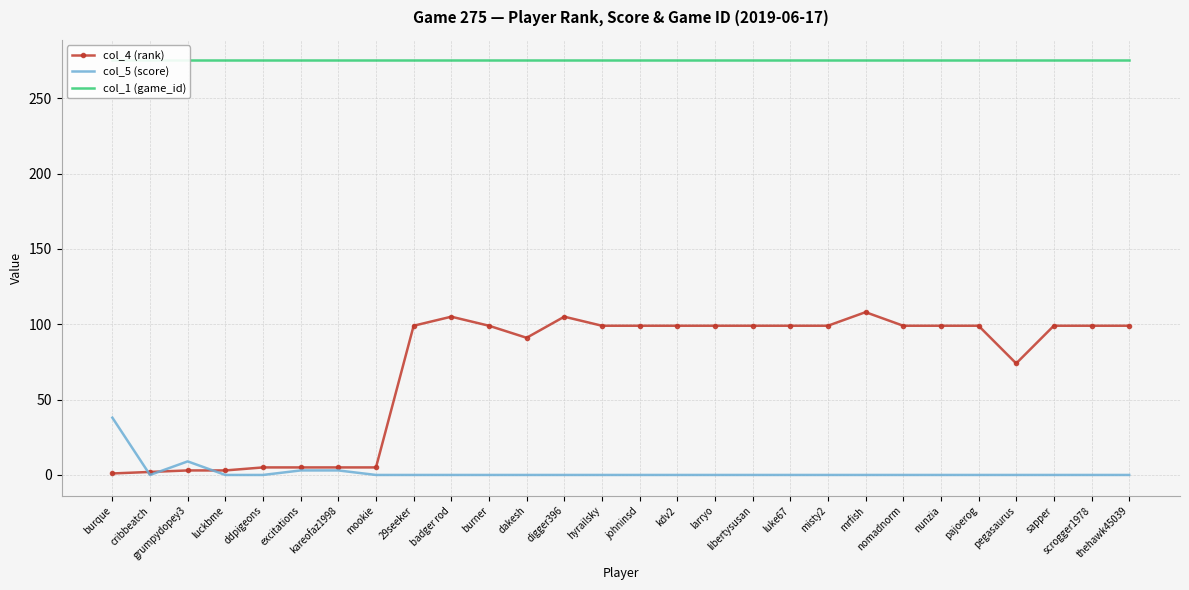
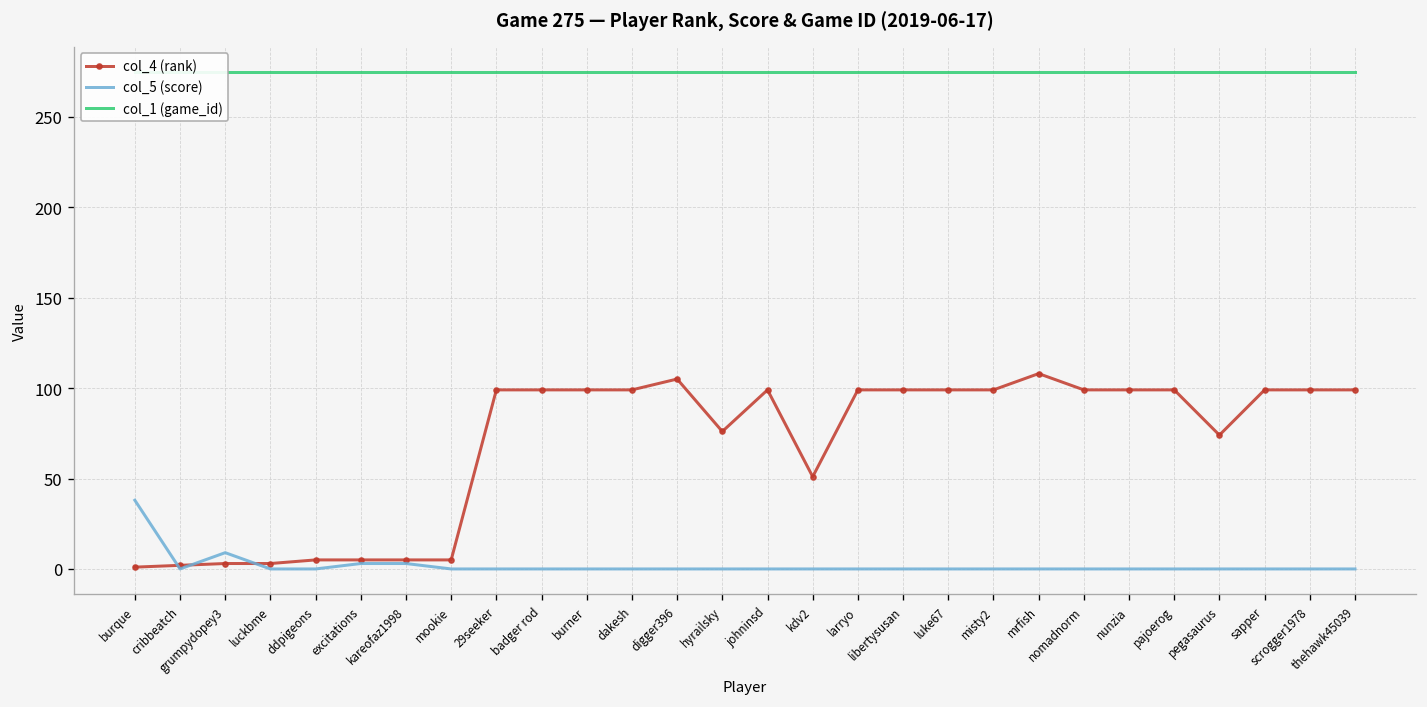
col_4 (rank), badger rod: 105 -> 99
col_4 (rank), dakesh: 91 -> 99
col_4 (rank), hyrailsky: 99 -> 76
col_4 (rank), kdv2: 99 -> 51
